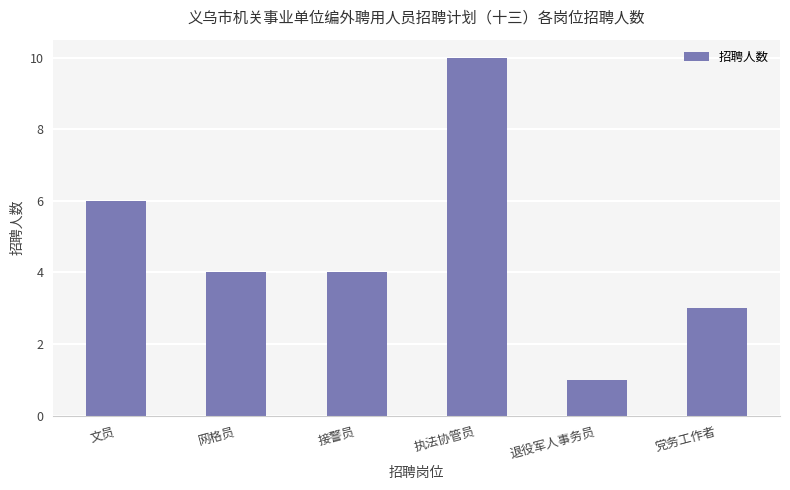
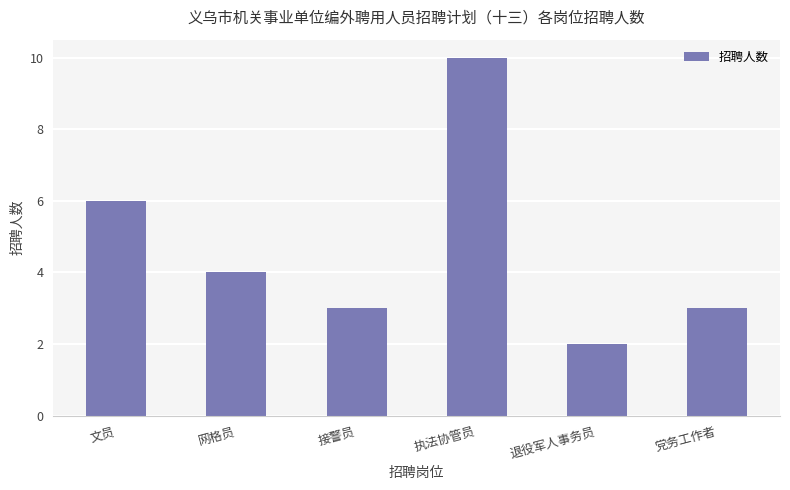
接警员: 4 -> 3
退役军人事务员: 1 -> 2
